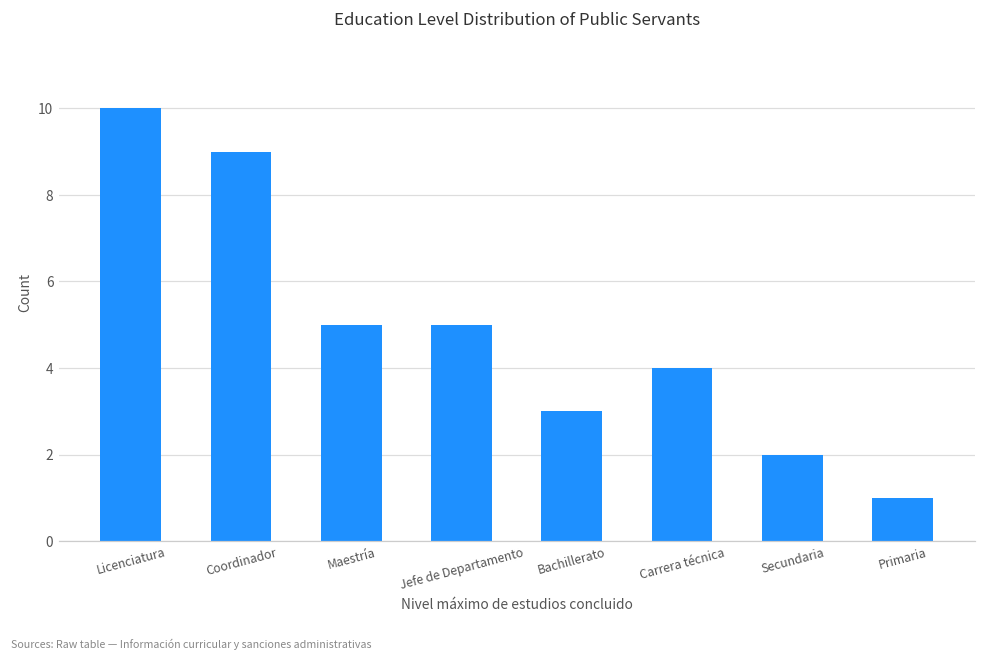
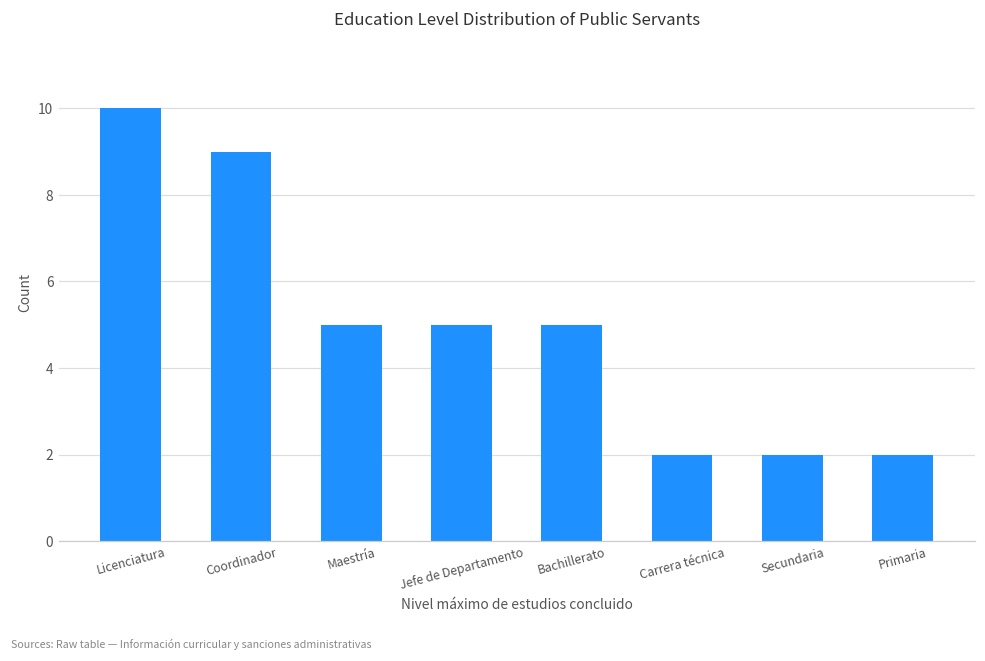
Bachillerato: 3 -> 5
Carrera técnica: 4 -> 2
Primaria: 1 -> 2
